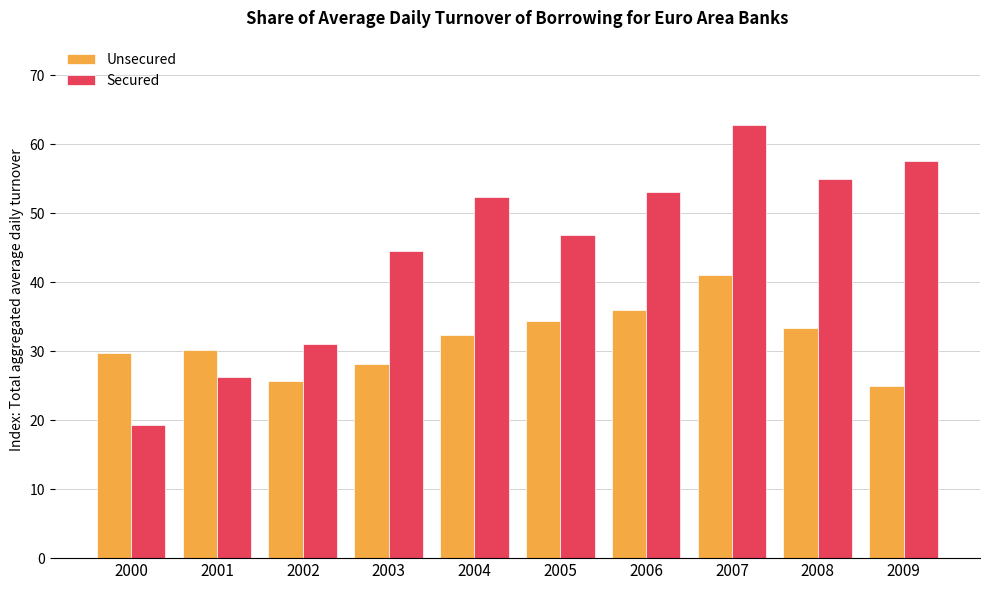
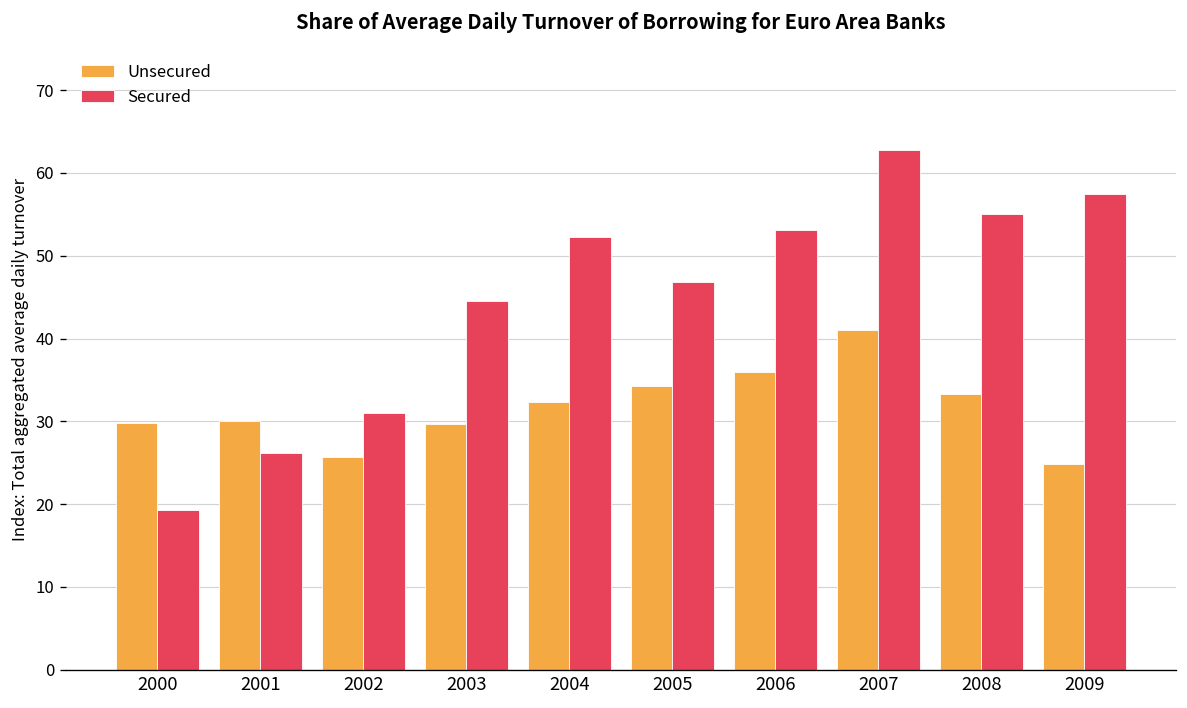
Unsecured, 2003: 28 -> 30
